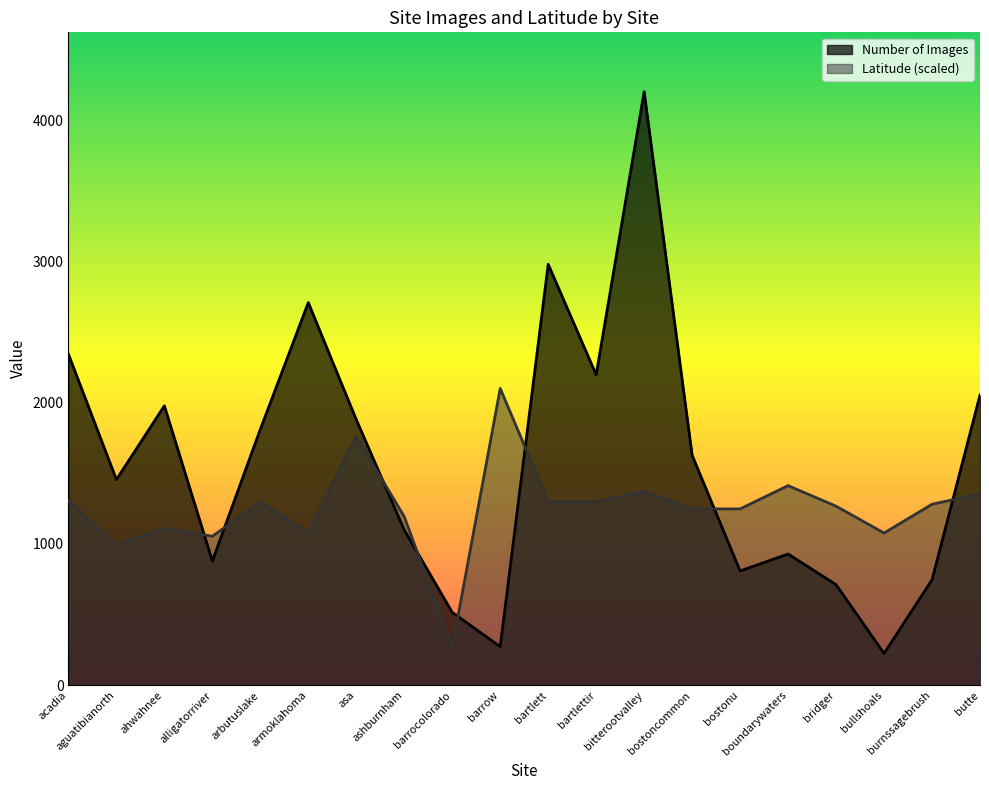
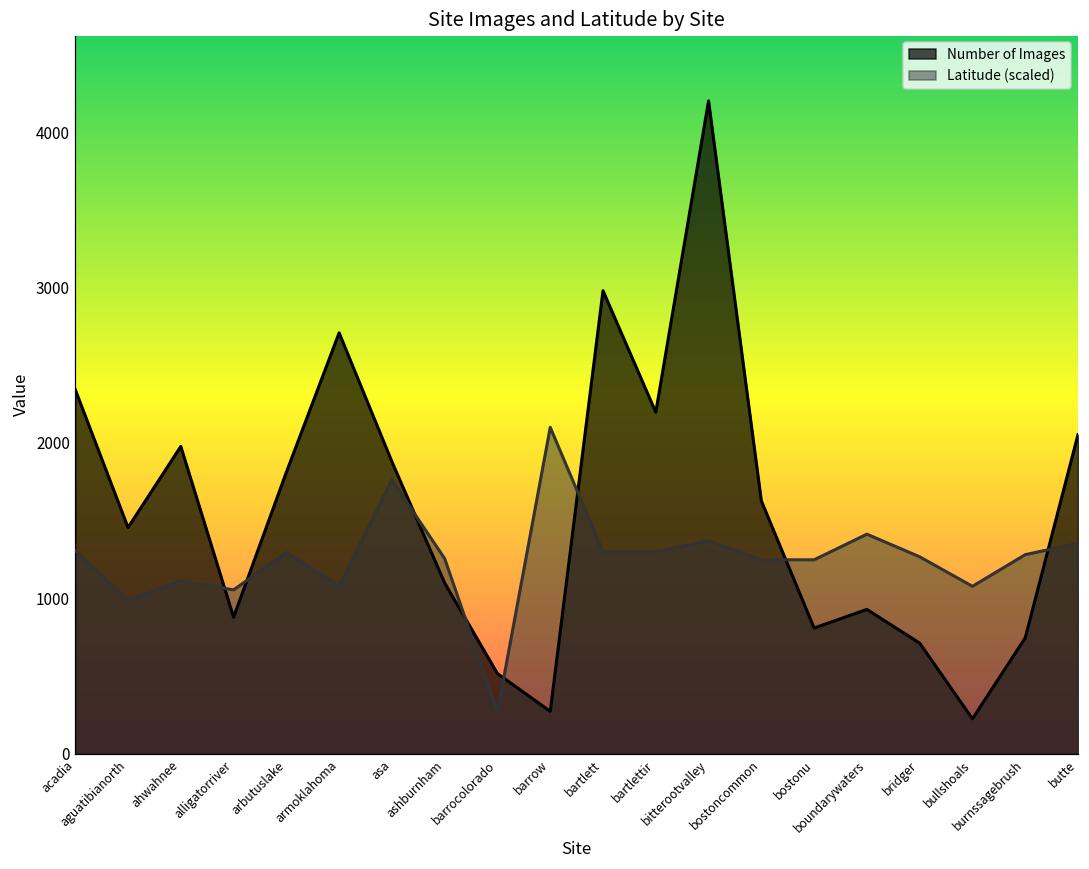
Latitude (scaled), ashburnham: 1190 -> 1260
